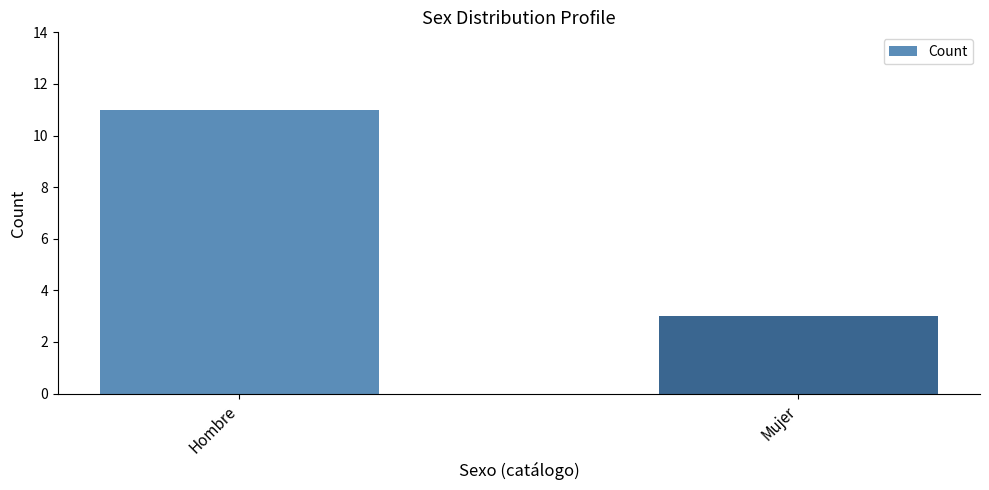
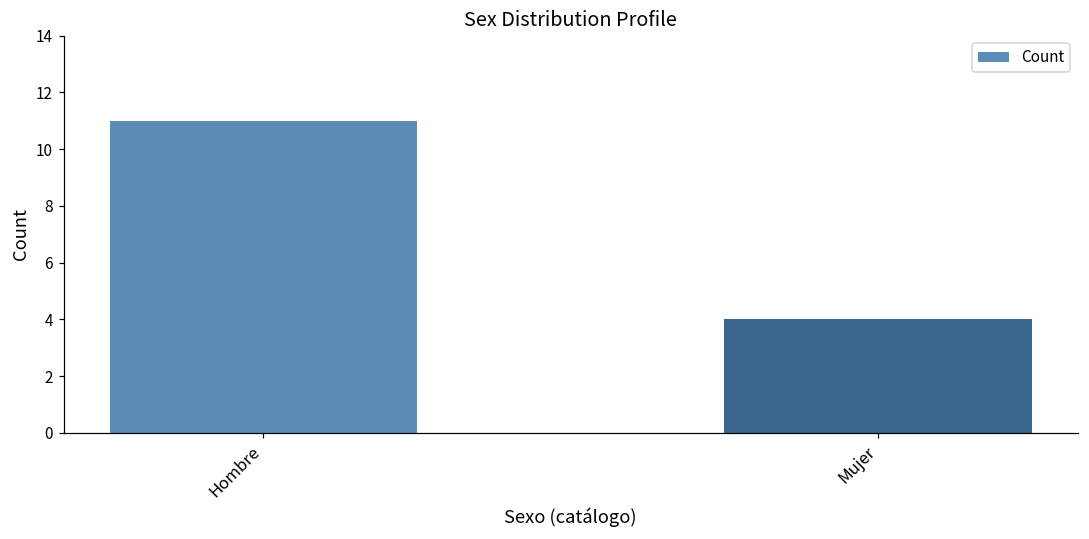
Mujer: 3 -> 4
